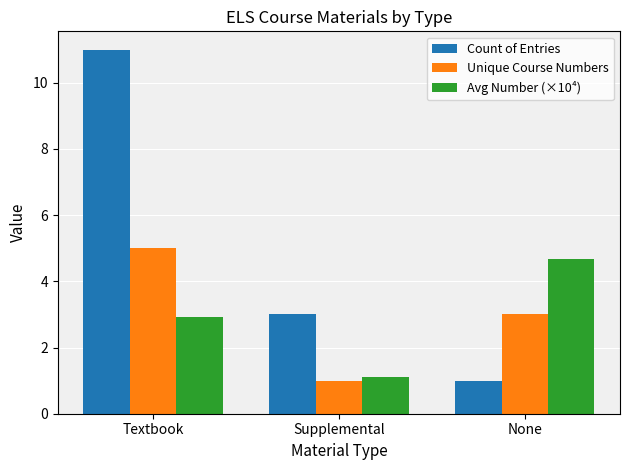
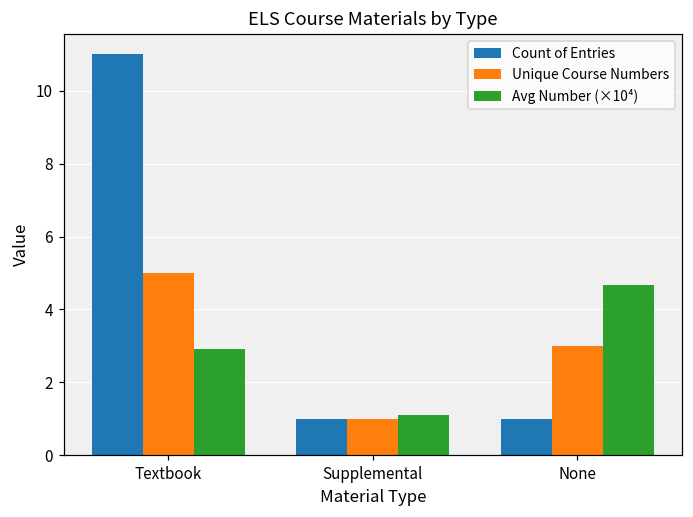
Count of Entries, Supplemental: 3 -> 1
